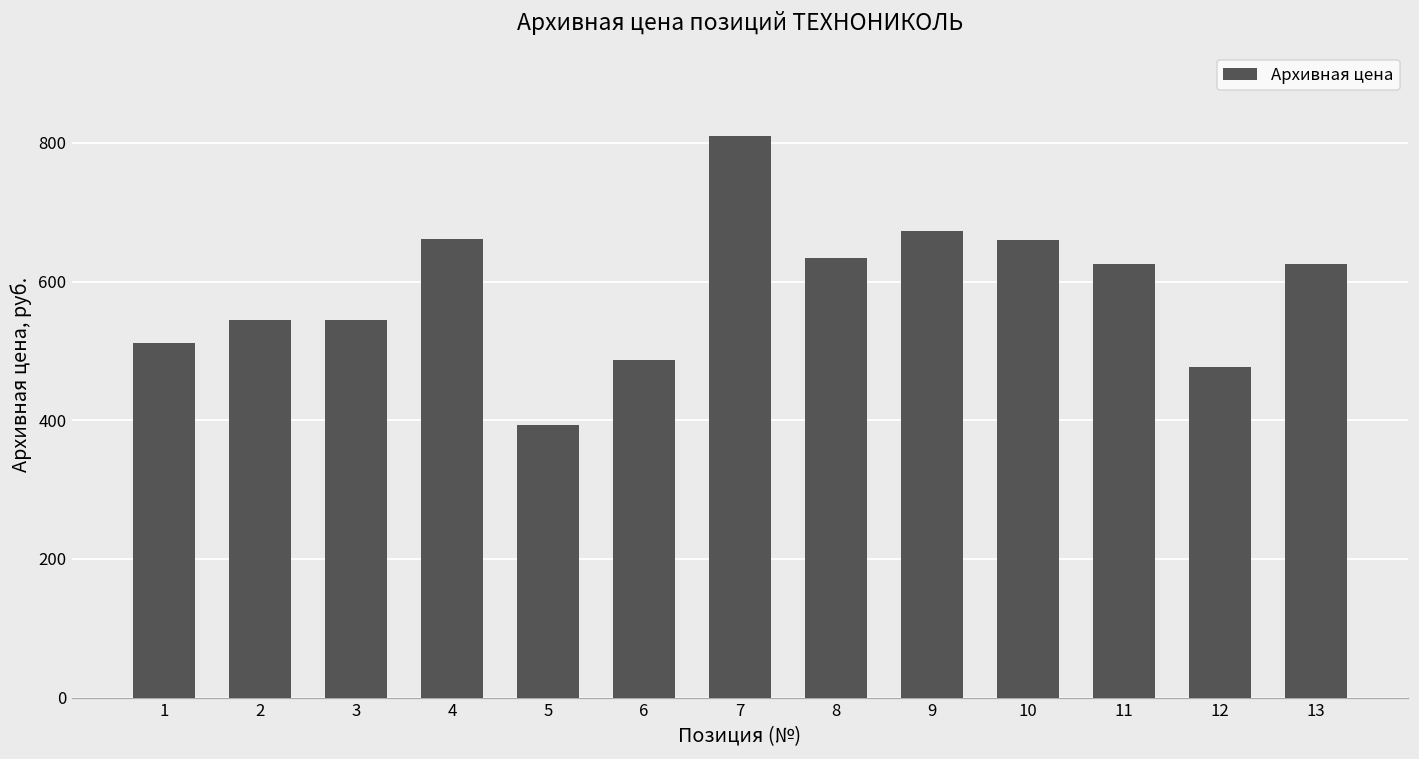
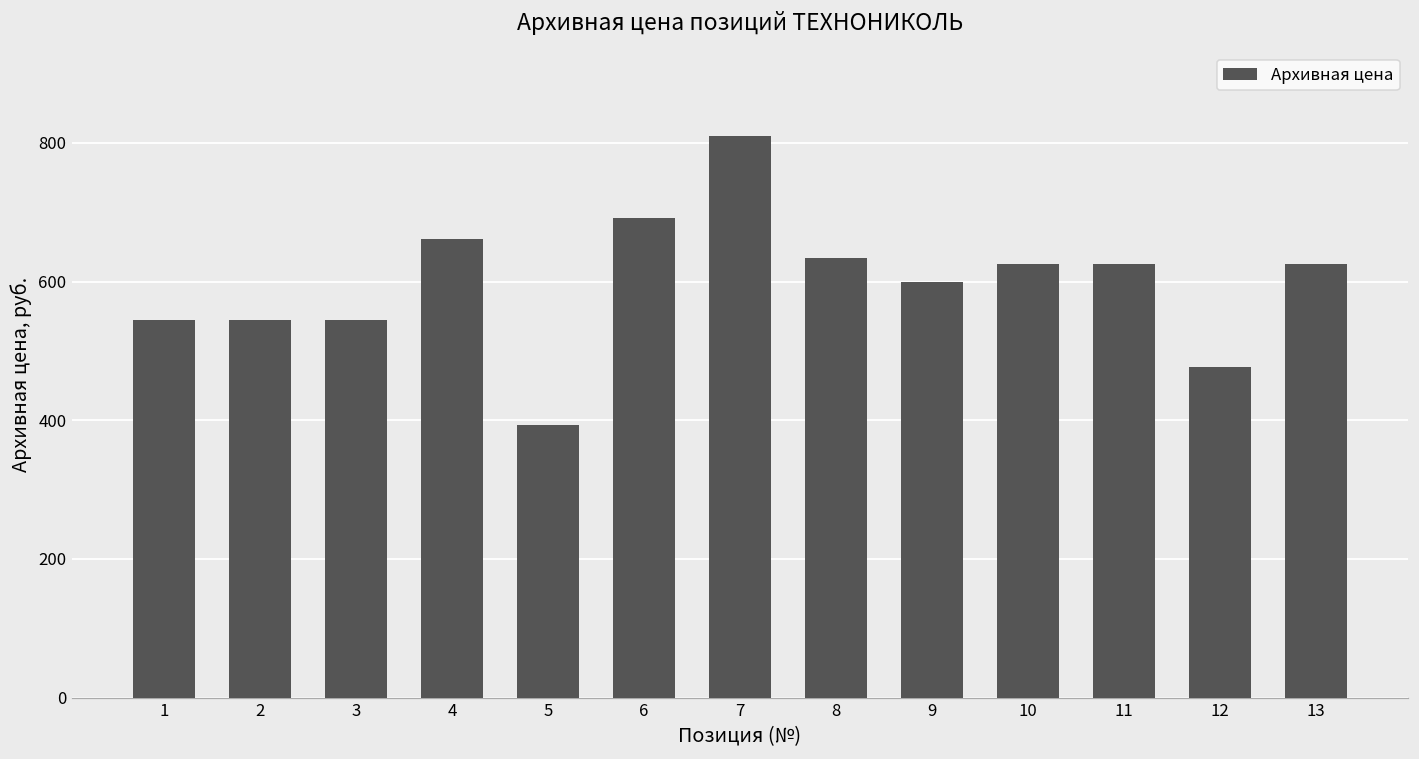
1: 510 -> 550
6: 490 -> 690
9: 670 -> 600
10: 660 -> 630
